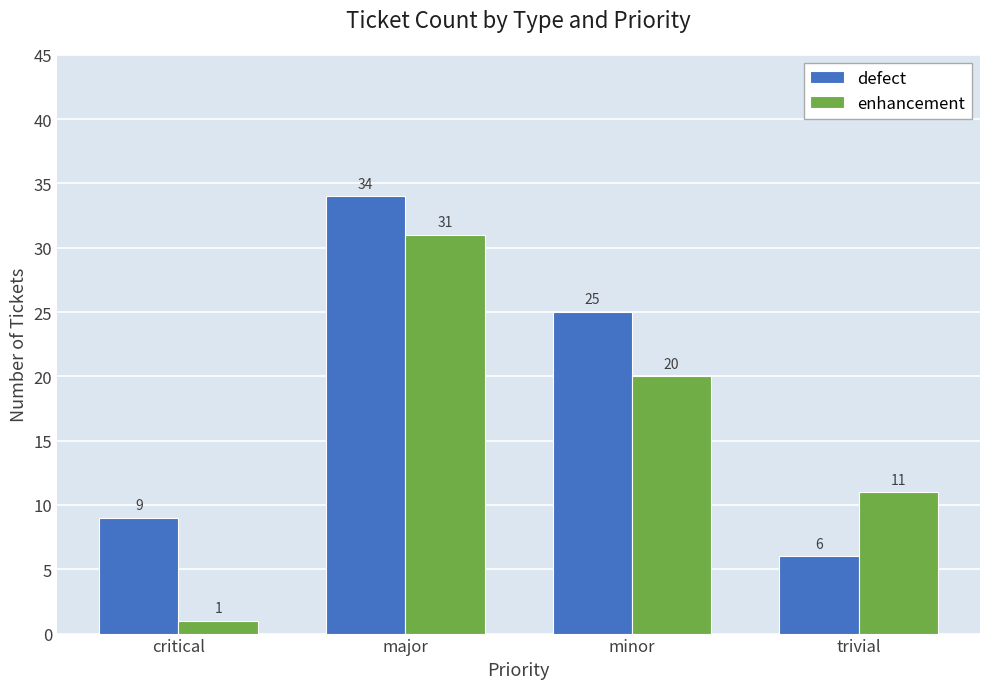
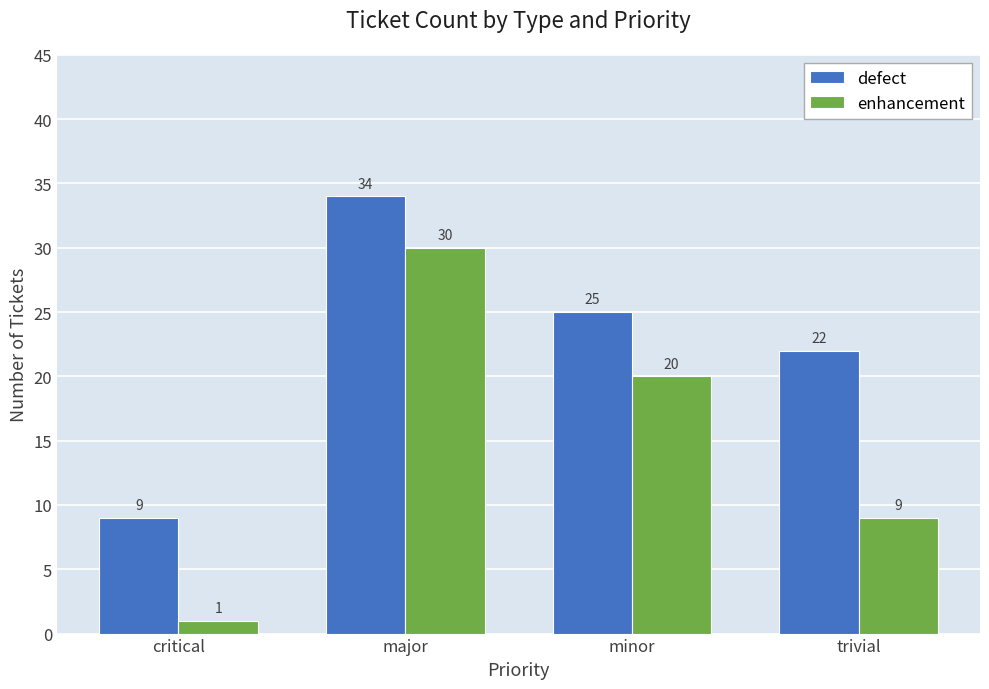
enhancement, major: 31 -> 30
defect, trivial: 6 -> 22
enhancement, trivial: 11 -> 9
